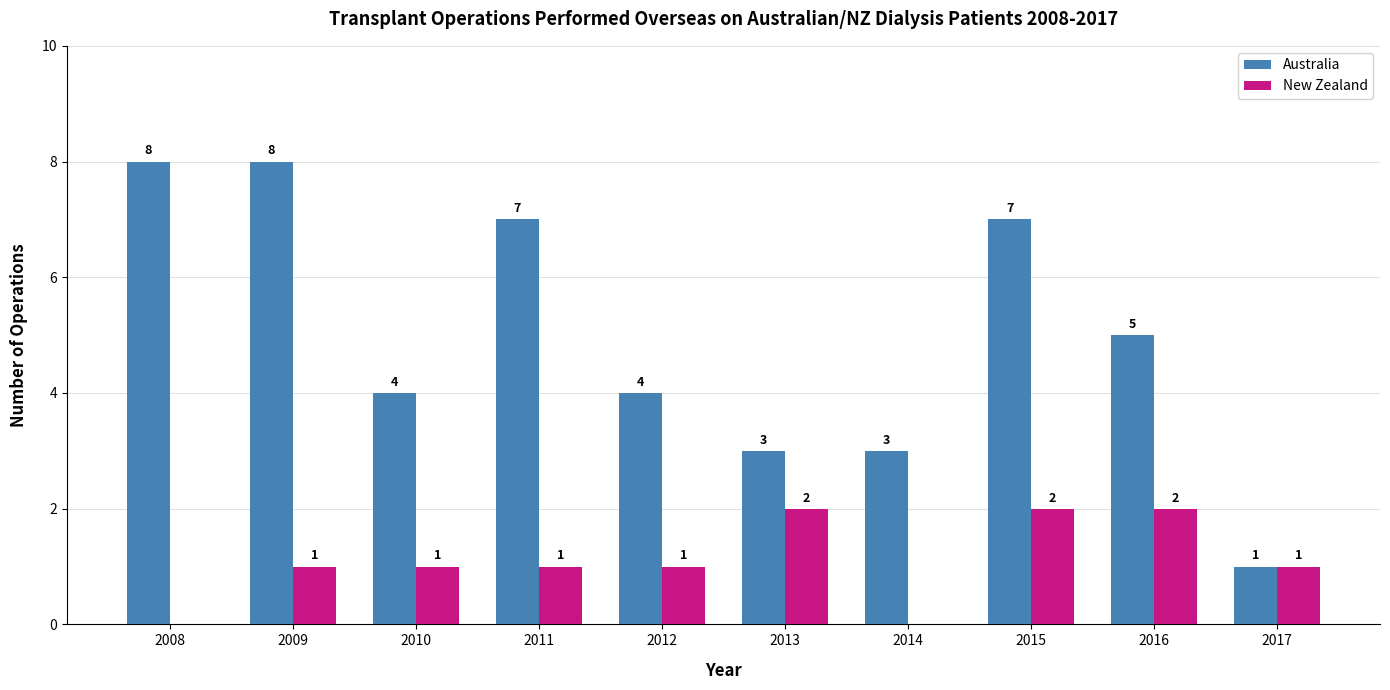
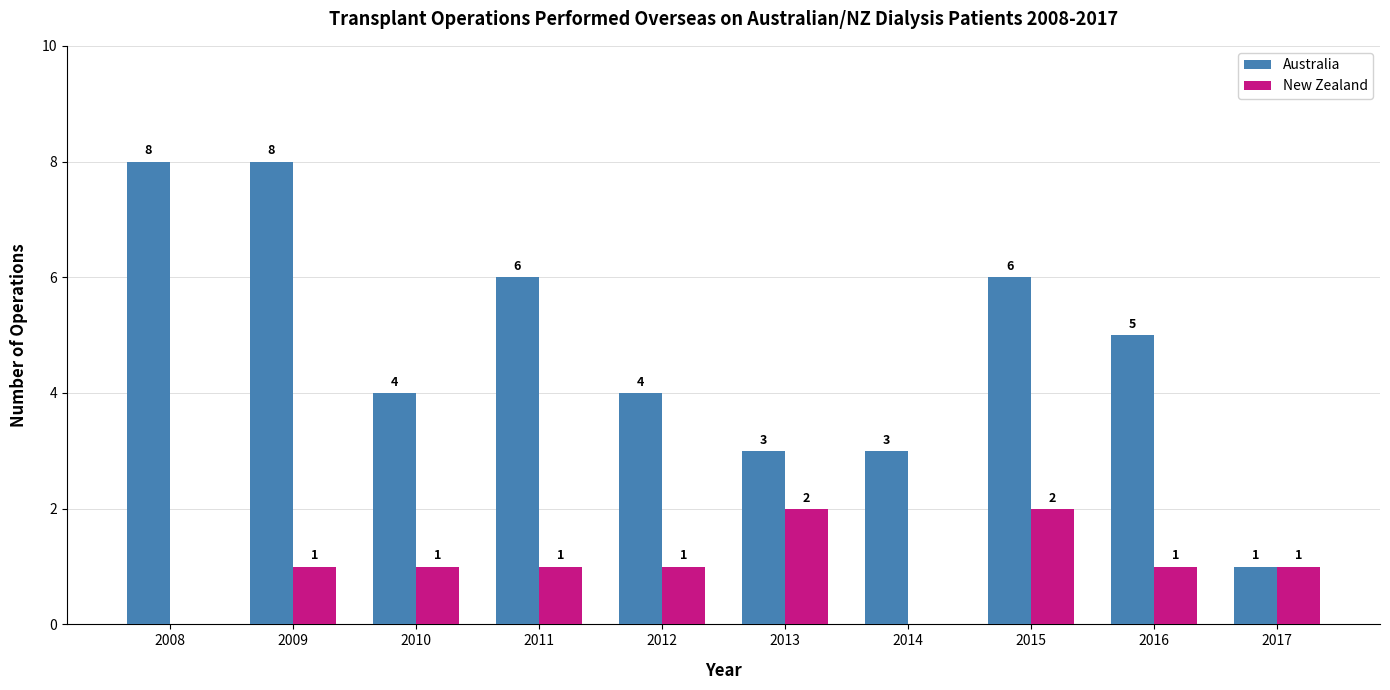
Australia, 2011: 7 -> 6
Australia, 2015: 7 -> 6
New Zealand, 2016: 2 -> 1
